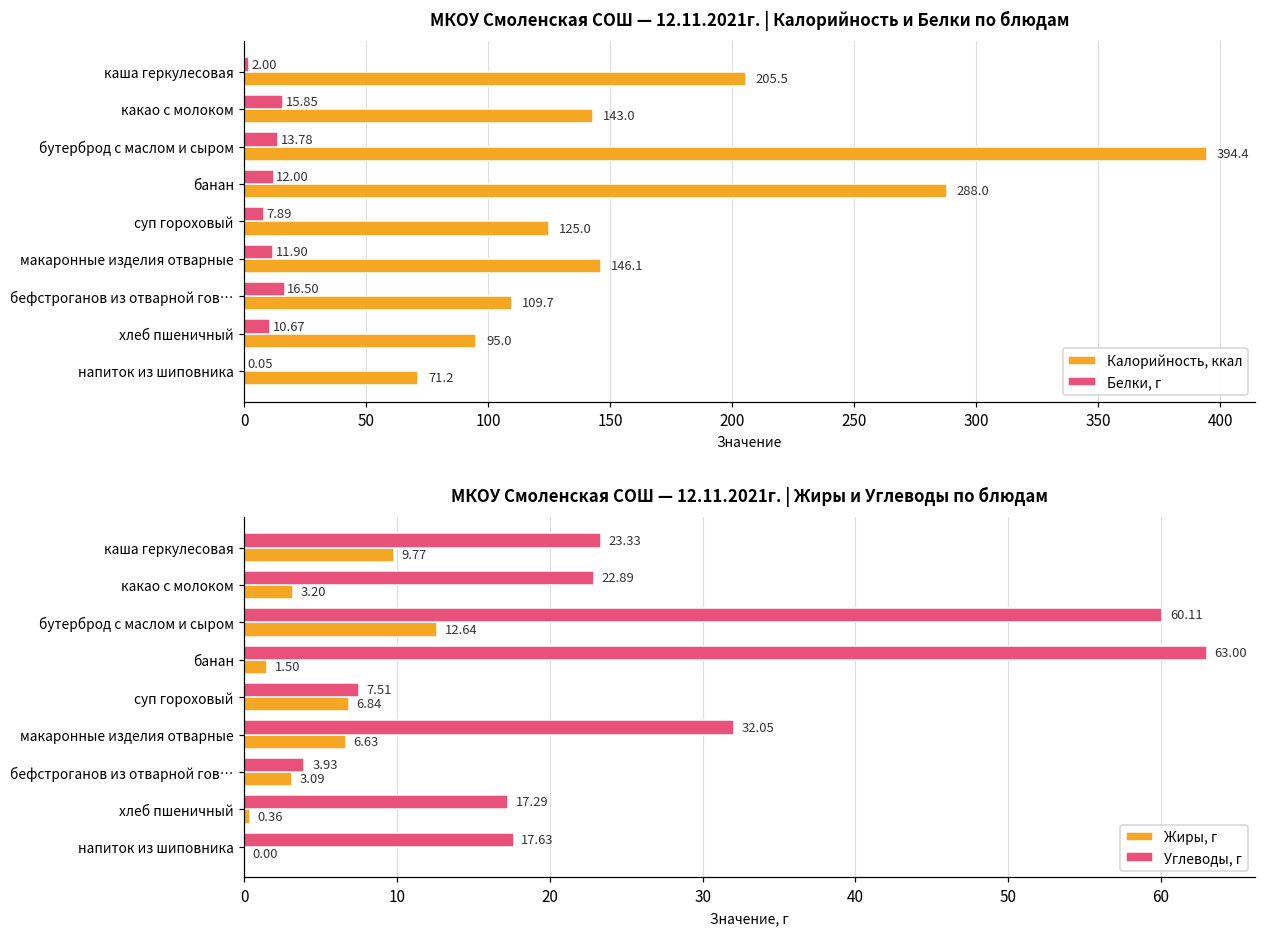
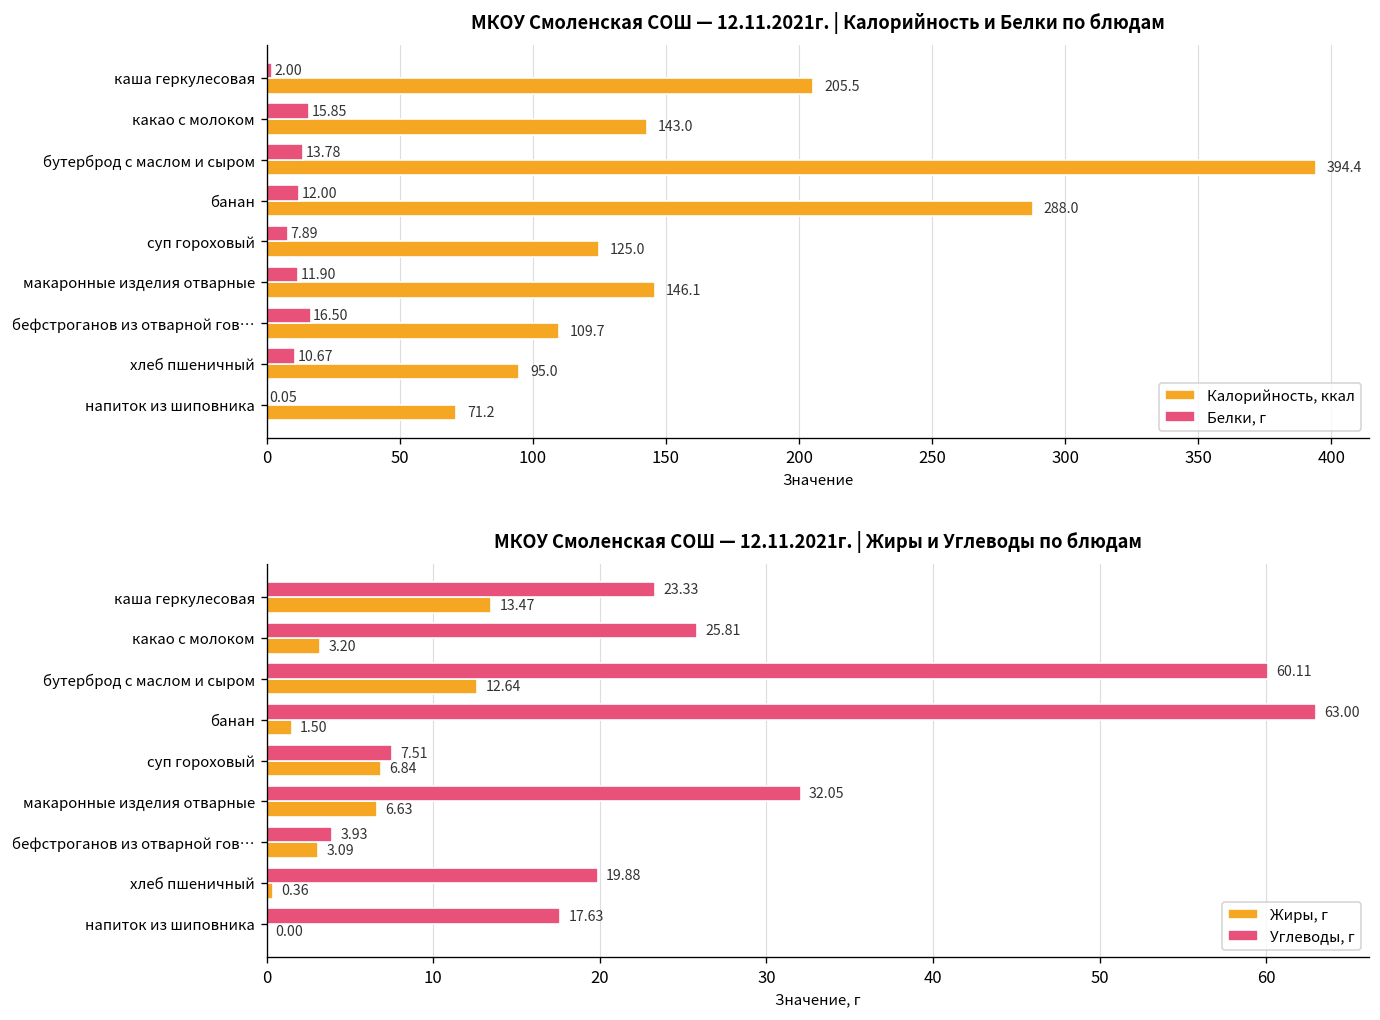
МКОУ Смоленская СОШ — 12.11.2021г. | Жиры и Углеводы по блюдам, Жиры, г, каша геркулесовая: 9.77 -> 13.47
МКОУ Смоленская СОШ — 12.11.2021г. | Жиры и Углеводы по блюдам, Углеводы, г, какао с молоком: 22.89 -> 25.81
МКОУ Смоленская СОШ — 12.11.2021г. | Жиры и Углеводы по блюдам, Углеводы, г, хлеб пшеничный: 17.29 -> 19.88
